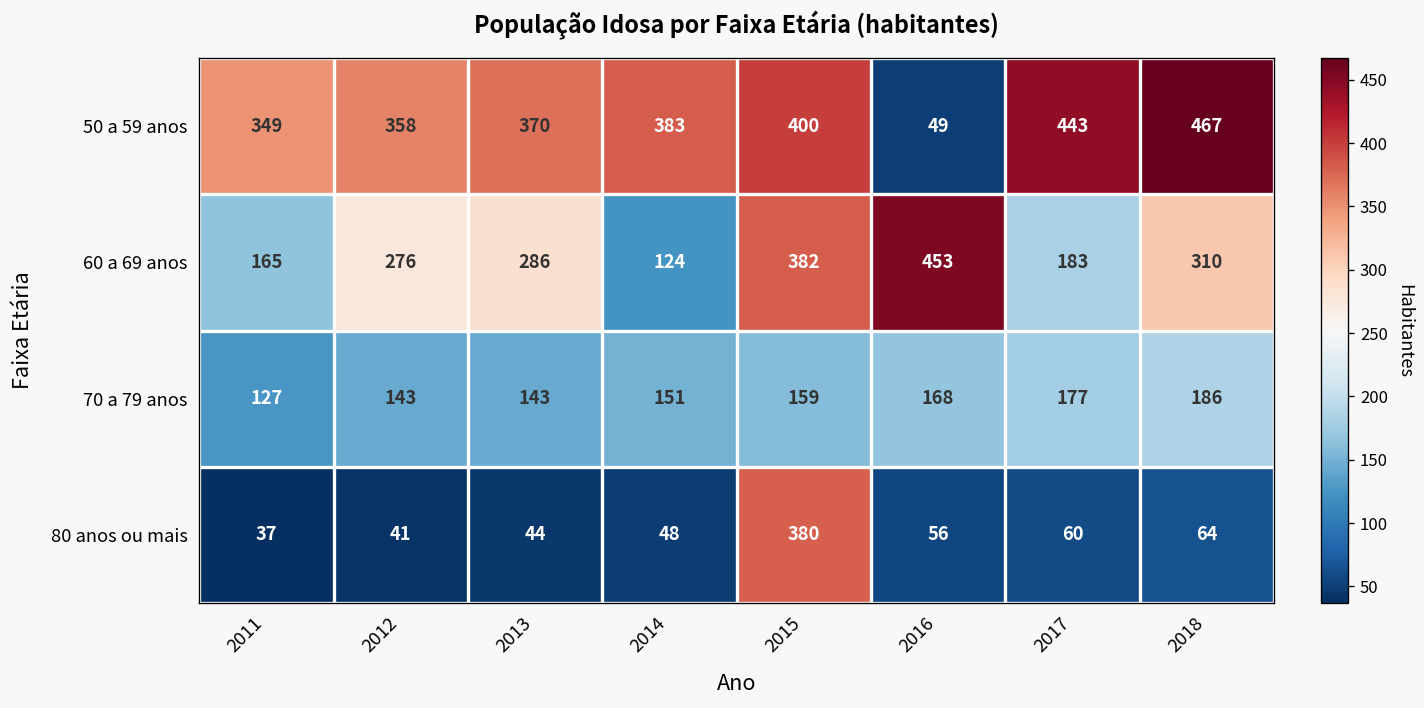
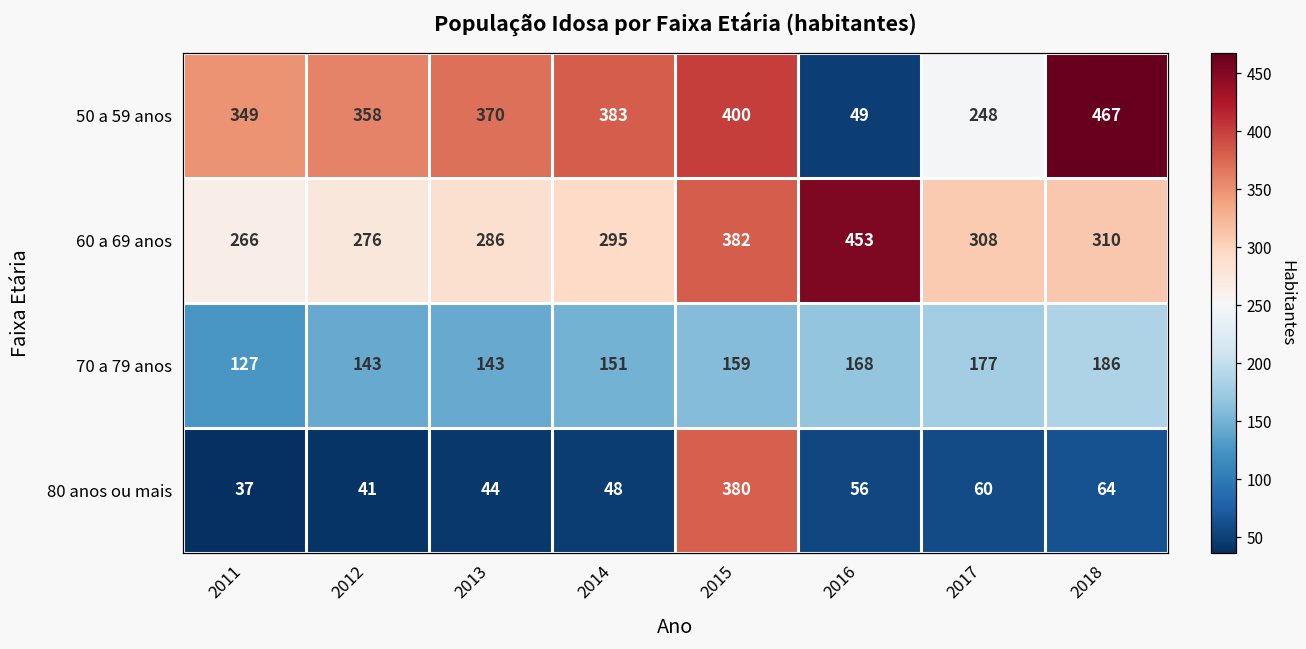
50 a 59 anos, 2017: 443 -> 248
60 a 69 anos, 2011: 165 -> 266
60 a 69 anos, 2014: 124 -> 295
60 a 69 anos, 2017: 183 -> 308
